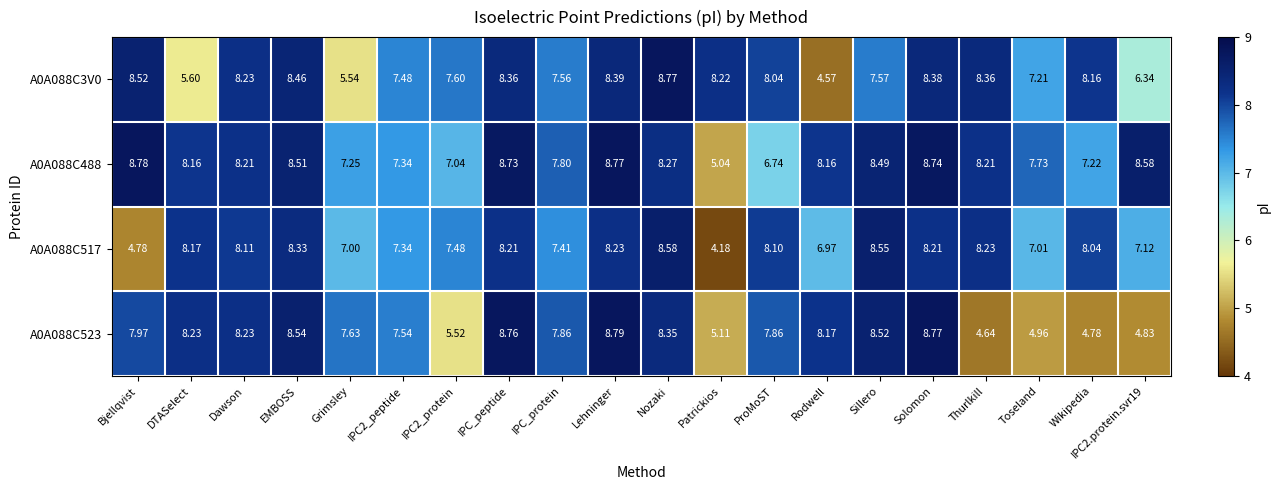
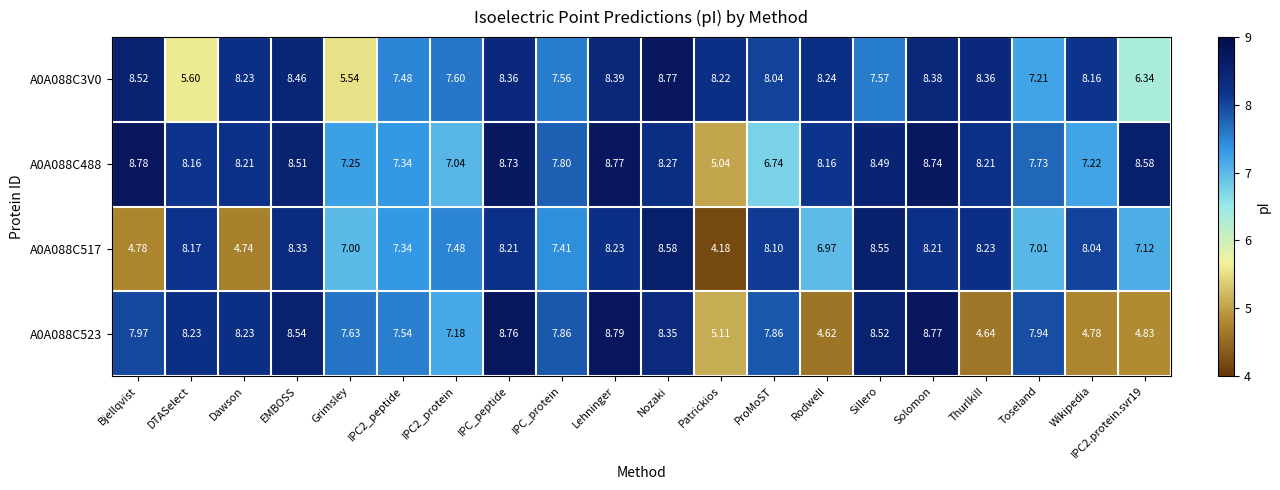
A0A088C3V0, Rodwell: 4.57 -> 8.24
A0A088C517, Dawson: 8.11 -> 4.74
A0A088C523, IPC2_protein: 5.52 -> 7.18
A0A088C523, Rodwell: 8.17 -> 4.62
A0A088C523, Toseland: 4.96 -> 7.94
